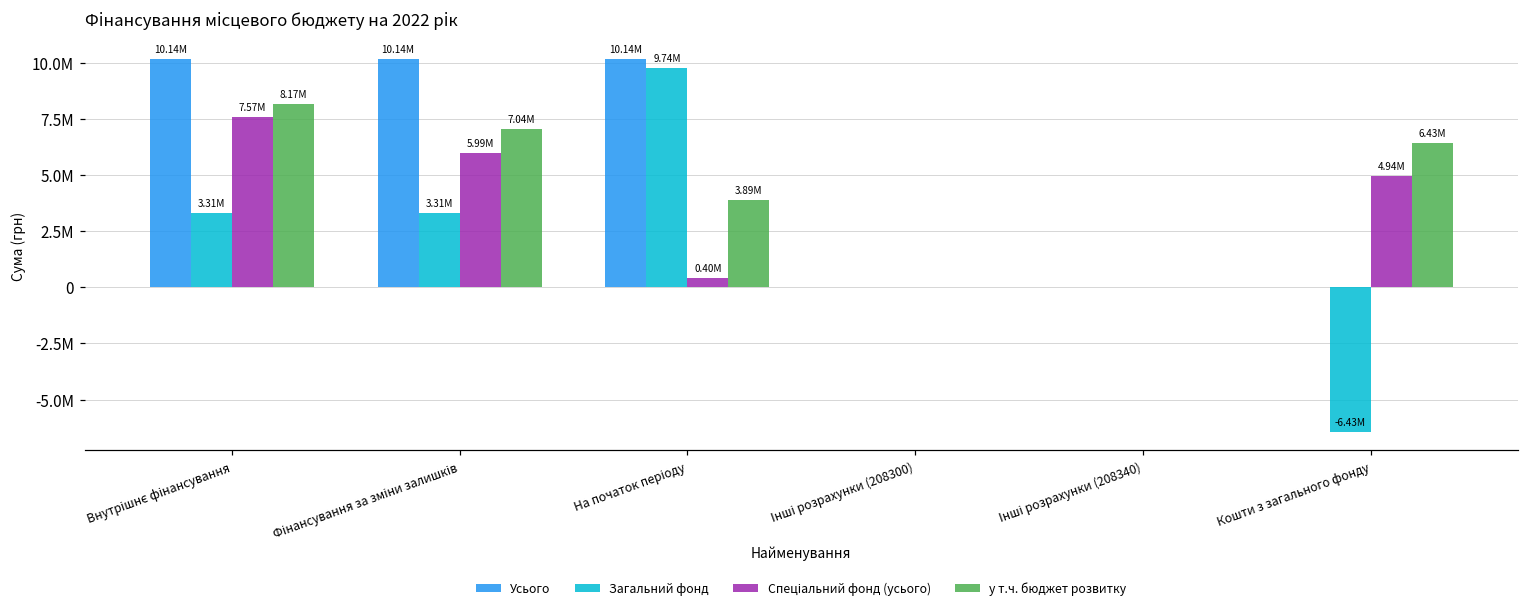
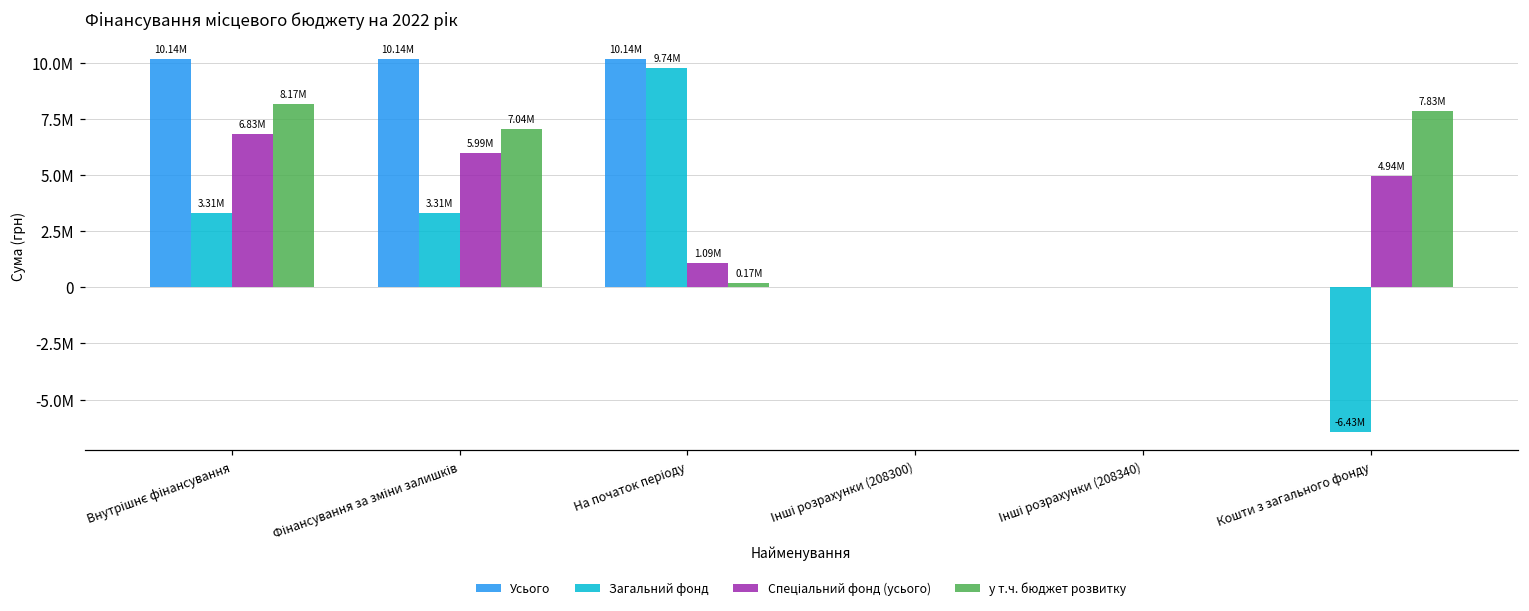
Спеціальний фонд (усього), Внутрішнє фінансування: 7.57M -> 6.83M
Спеціальний фонд (усього), На початок періоду: 0.40M -> 1.09M
у т.ч. бюджет розвитку, На початок періоду: 3.89M -> 0.17M
у т.ч. бюджет розвитку, Кошти з загального фонду: 6.43M -> 7.83M
